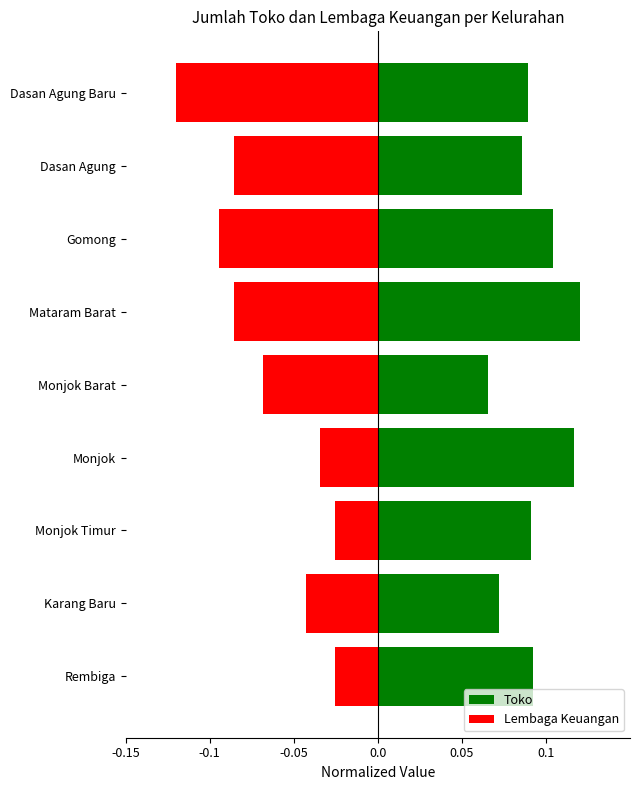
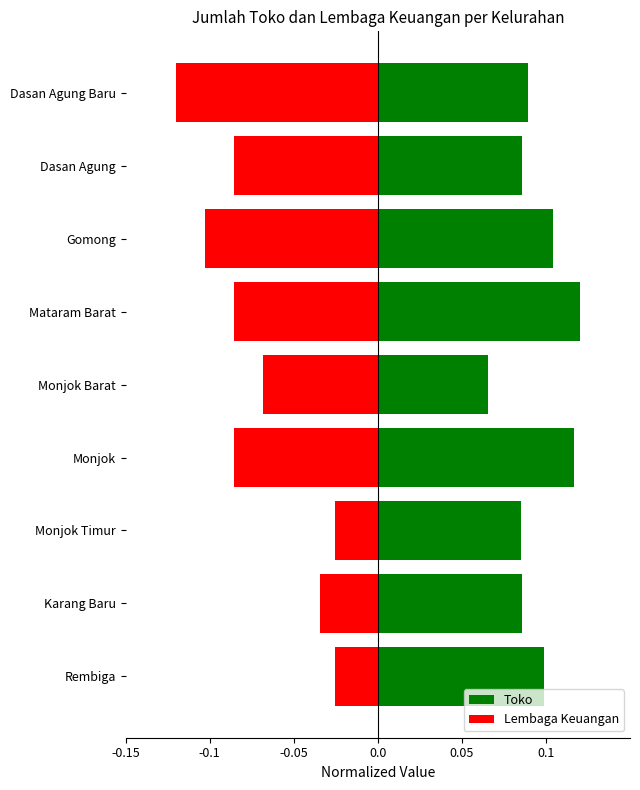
Lembaga Keuangan, Gomong: -0.094 -> -0.103
Lembaga Keuangan, Monjok: -0.034 -> -0.086
Toko, Monjok Timur: 0.091 -> 0.085
Toko, Karang Baru: 0.072 -> 0.086
Lembaga Keuangan, Karang Baru: -0.043 -> -0.034
Toko, Rembiga: 0.092 -> 0.099
